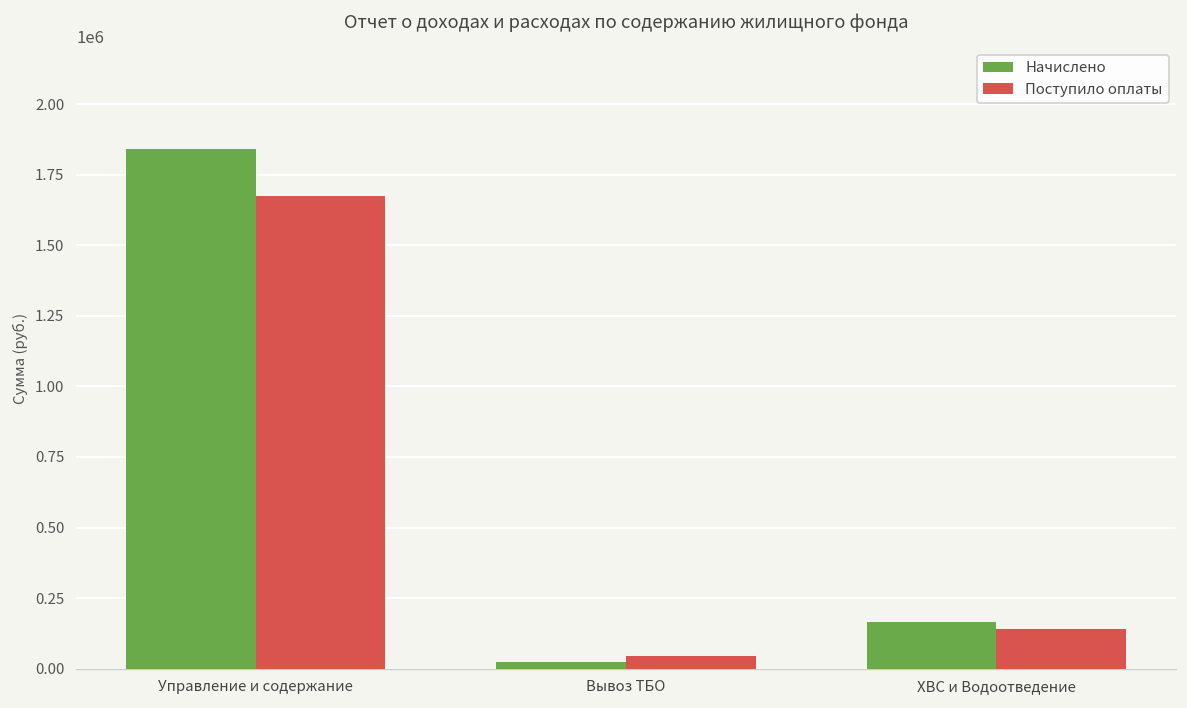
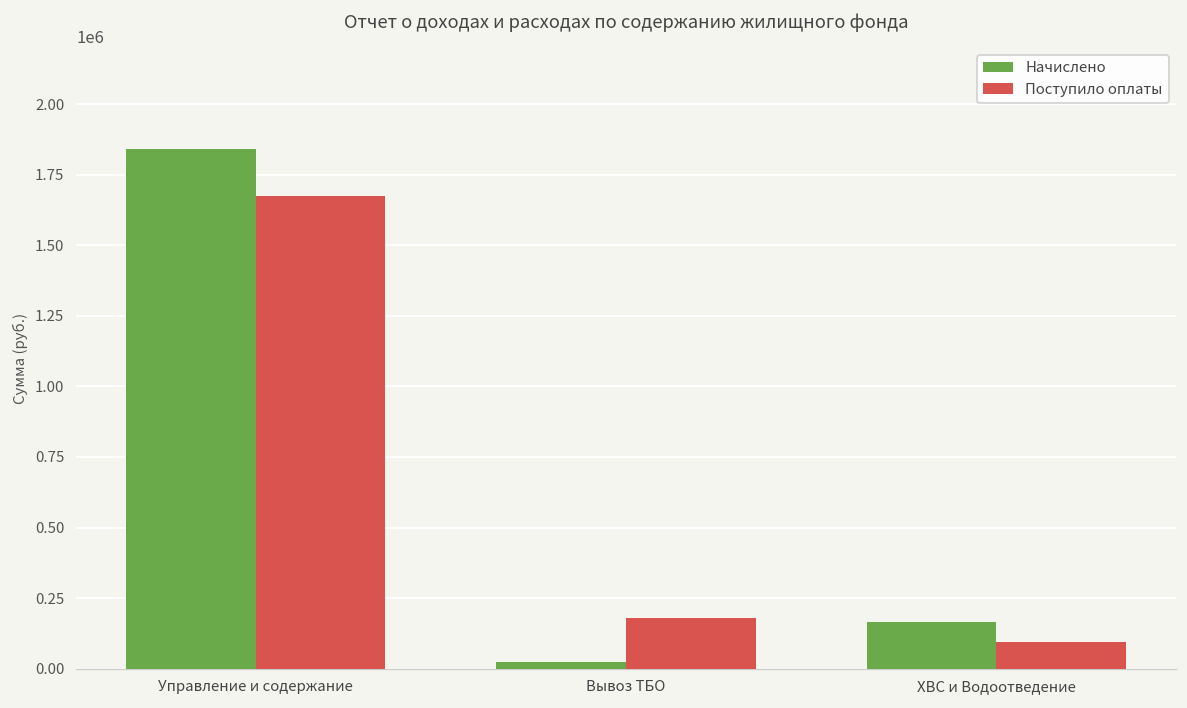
Поступило оплаты, Вывоз ТБО: 50000 -> 180000
Поступило оплаты, ХВС и Водоотведение: 140000 -> 90000
